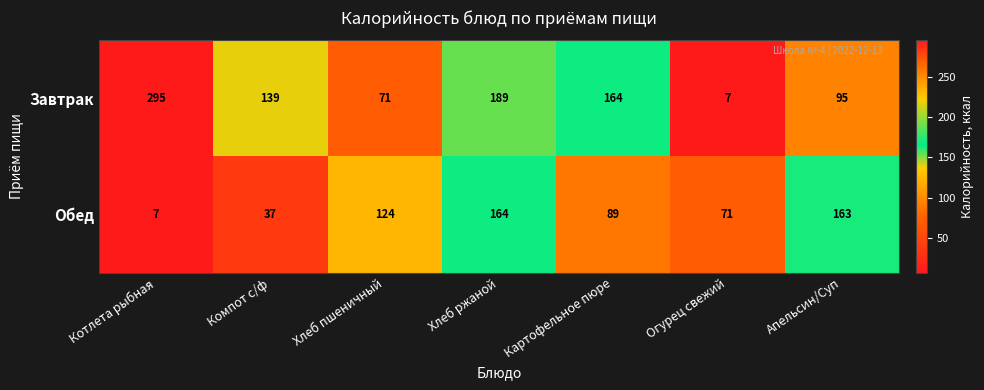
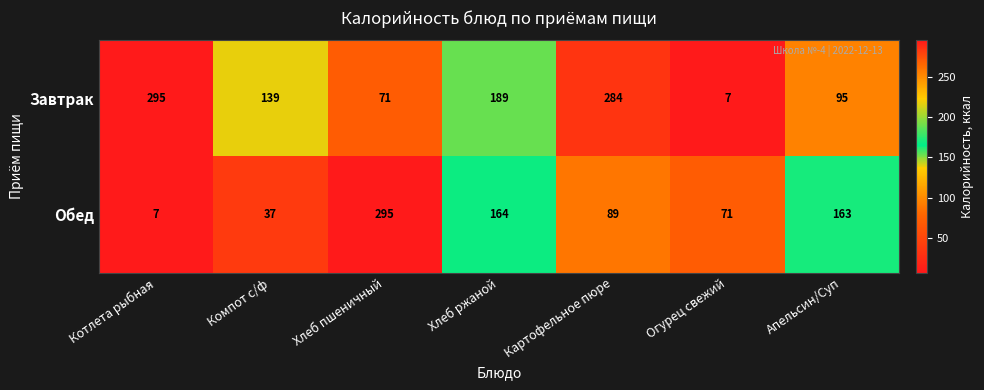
Завтрак, Картофельное пюре: 164 -> 284
Обед, Хлеб пшеничный: 124 -> 295
